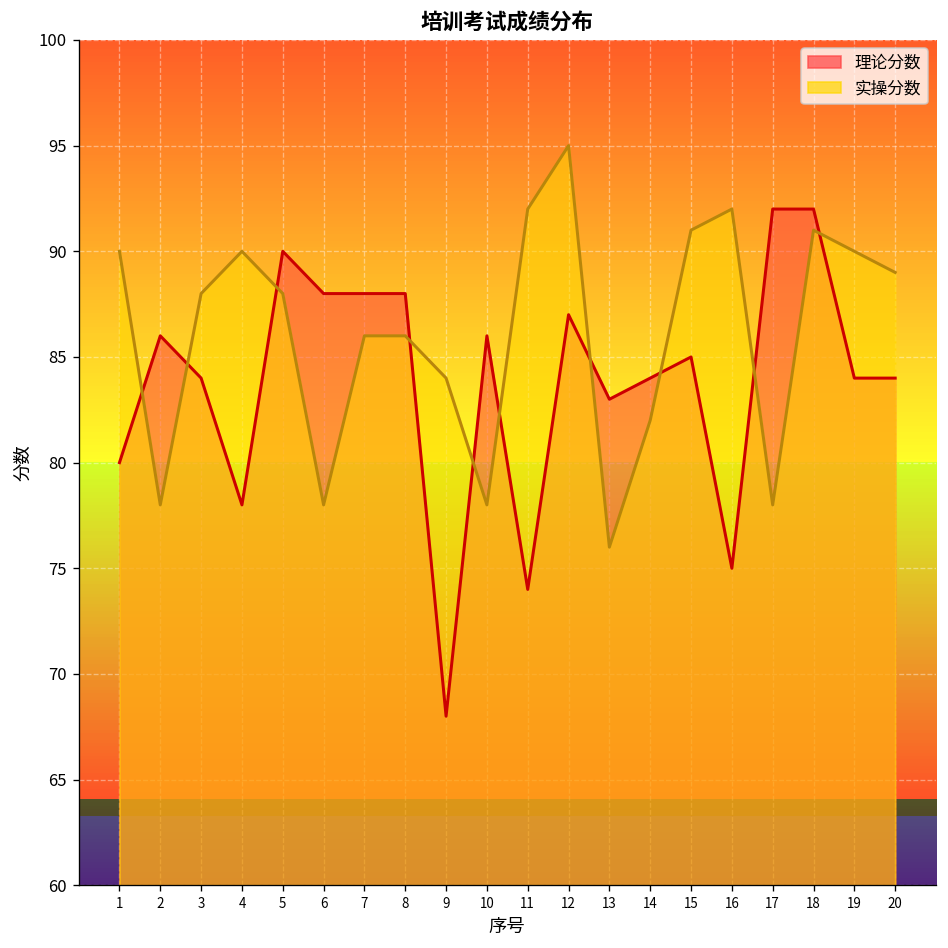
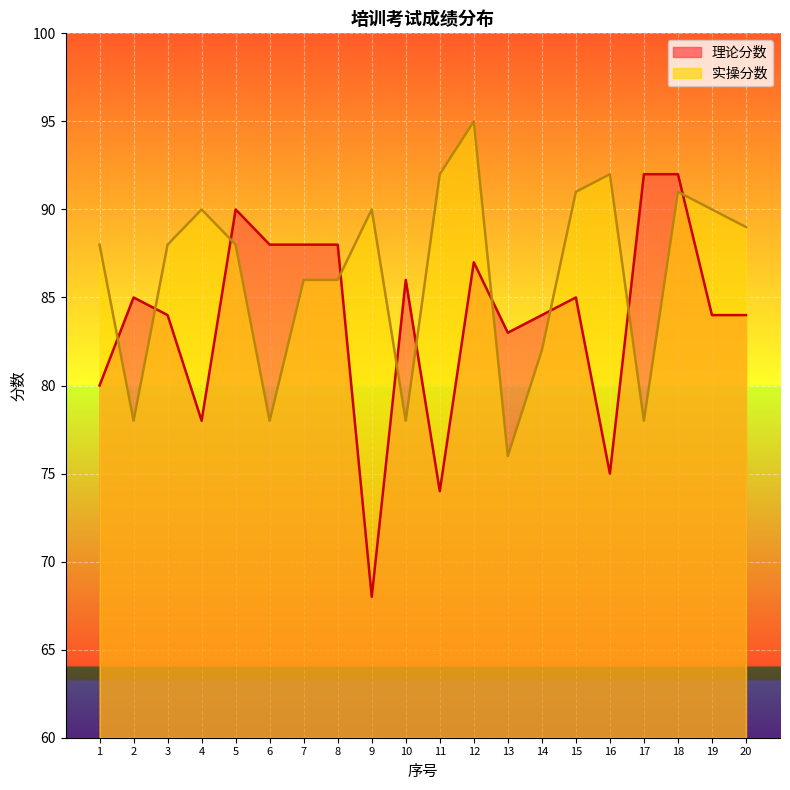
实操分数, 1: 90 -> 88
理论分数, 2: 86 -> 85
实操分数, 9: 84 -> 90
